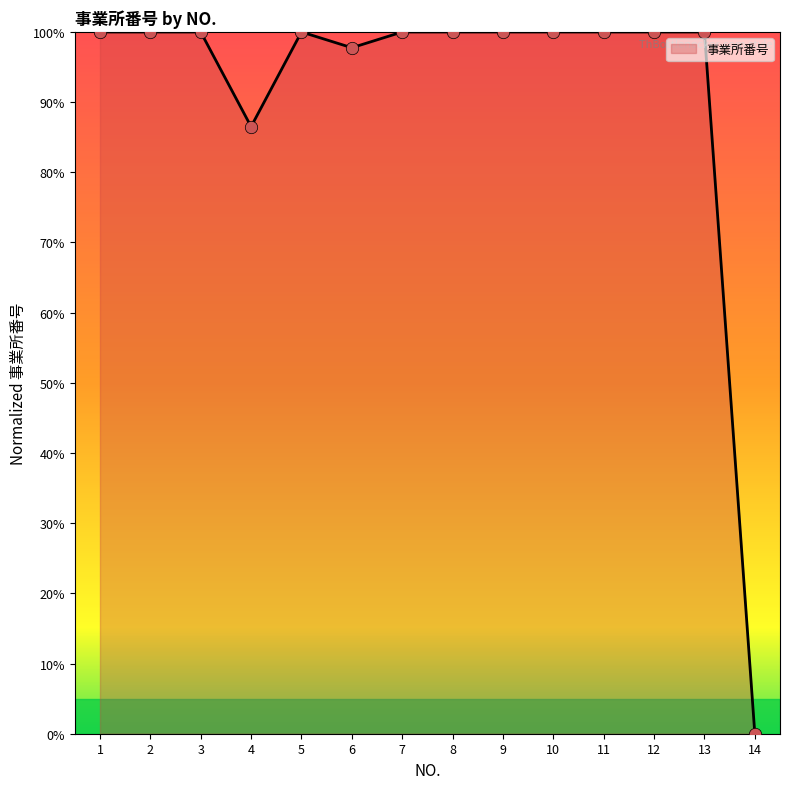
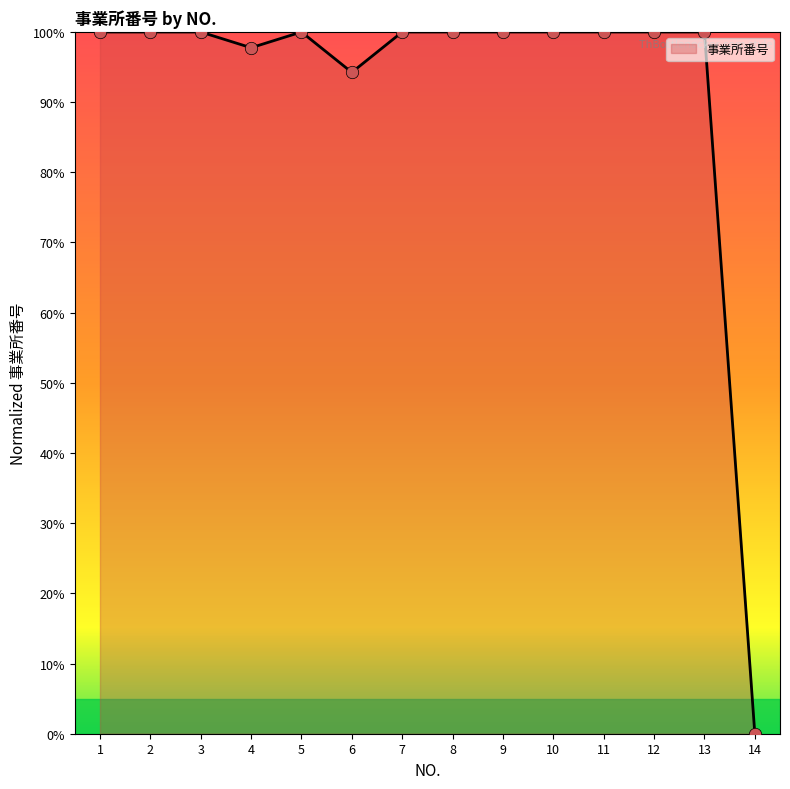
4: 87% -> 98%
6: 98% -> 94%
